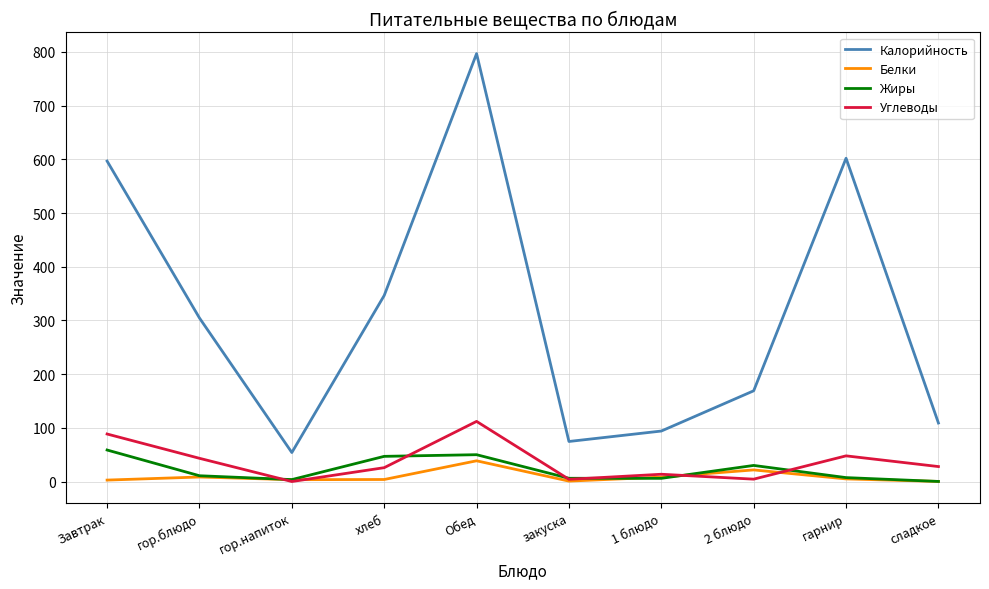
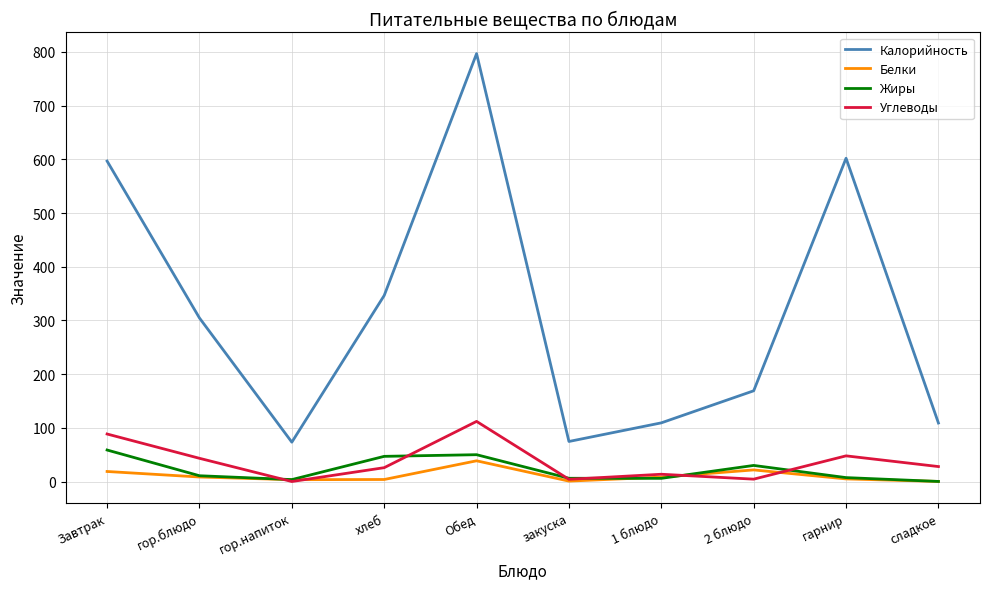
Белки, Завтрак: 0 -> 20
Калорийность, гор.напиток: 50 -> 70
Калорийность, 1 блюдо: 90 -> 110
